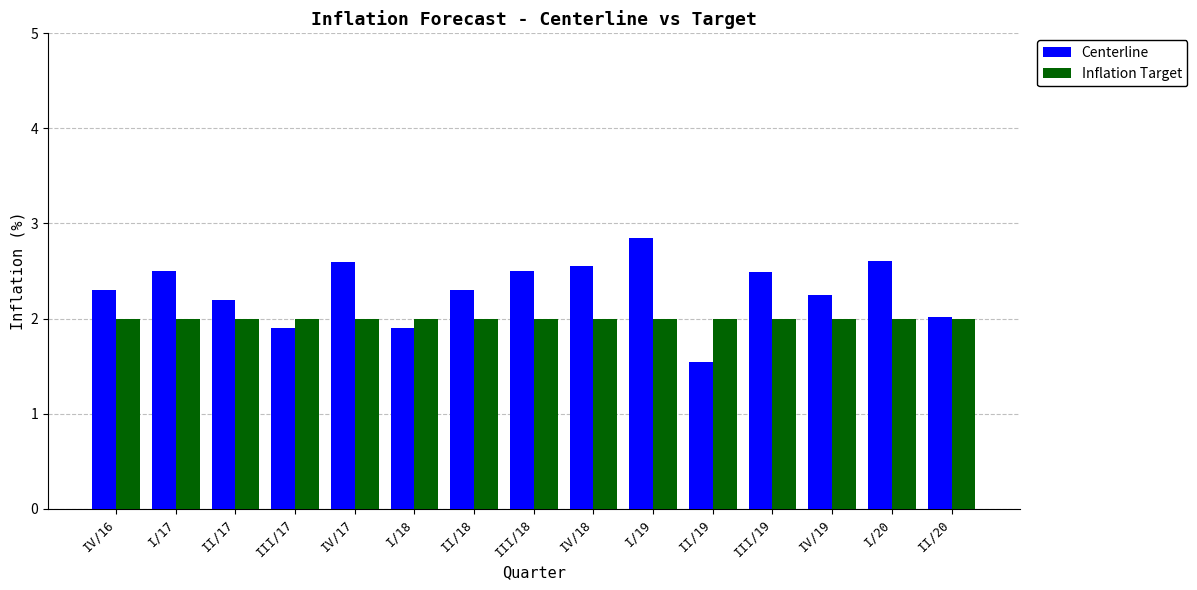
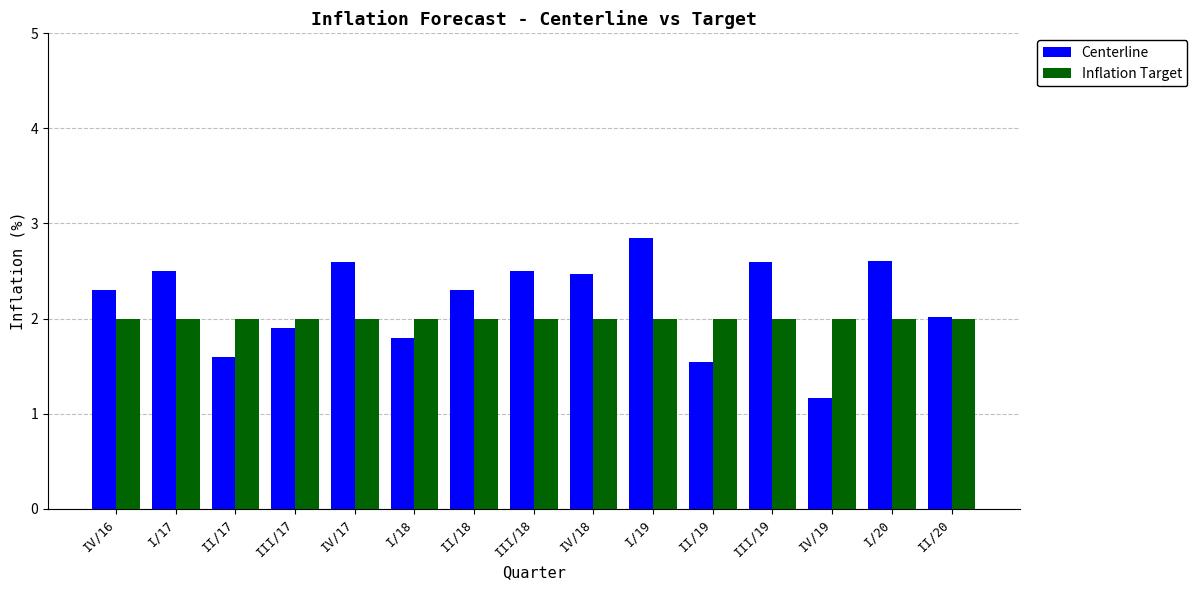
Centerline, II/17: 2.2 -> 1.6
Centerline, I/18: 1.9 -> 1.8
Centerline, IV/18: 2.6 -> 2.5
Centerline, III/19: 2.5 -> 2.6
Centerline, IV/19: 2.2 -> 1.2
